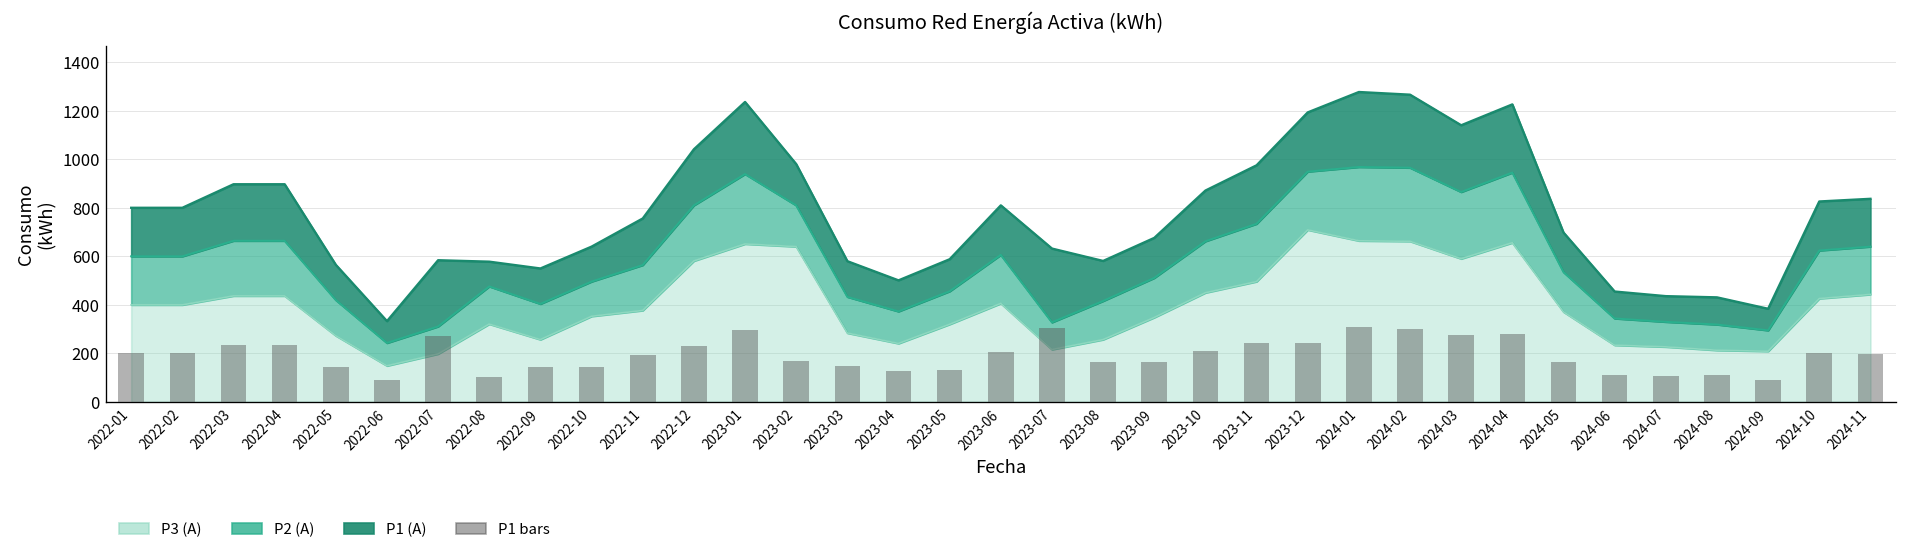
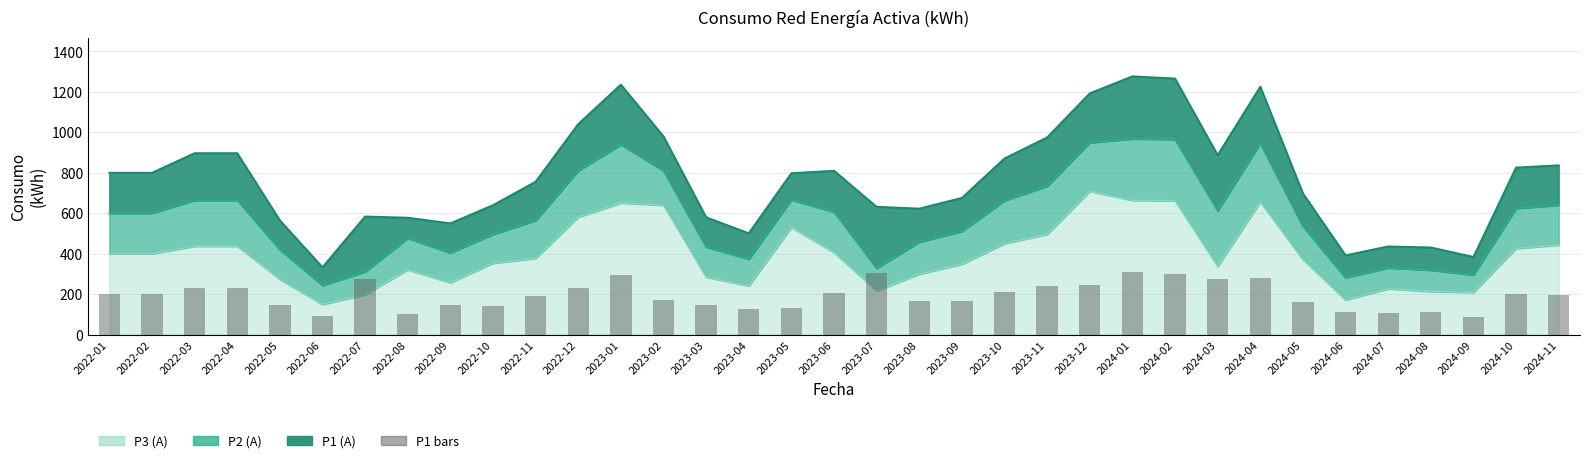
P3 (A), 2023-05: 320 -> 530
P3 (A), 2023-08: 260 -> 300
P3 (A), 2024-03: 590 -> 340
P3 (A), 2024-06: 230 -> 170
